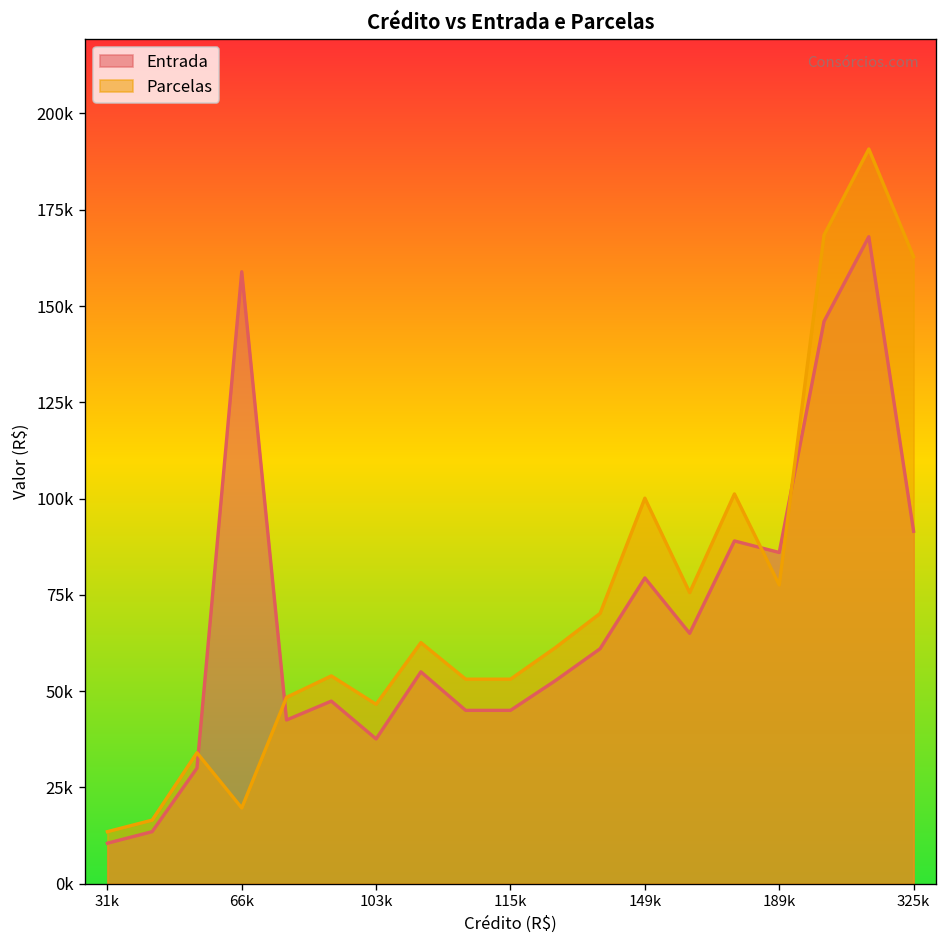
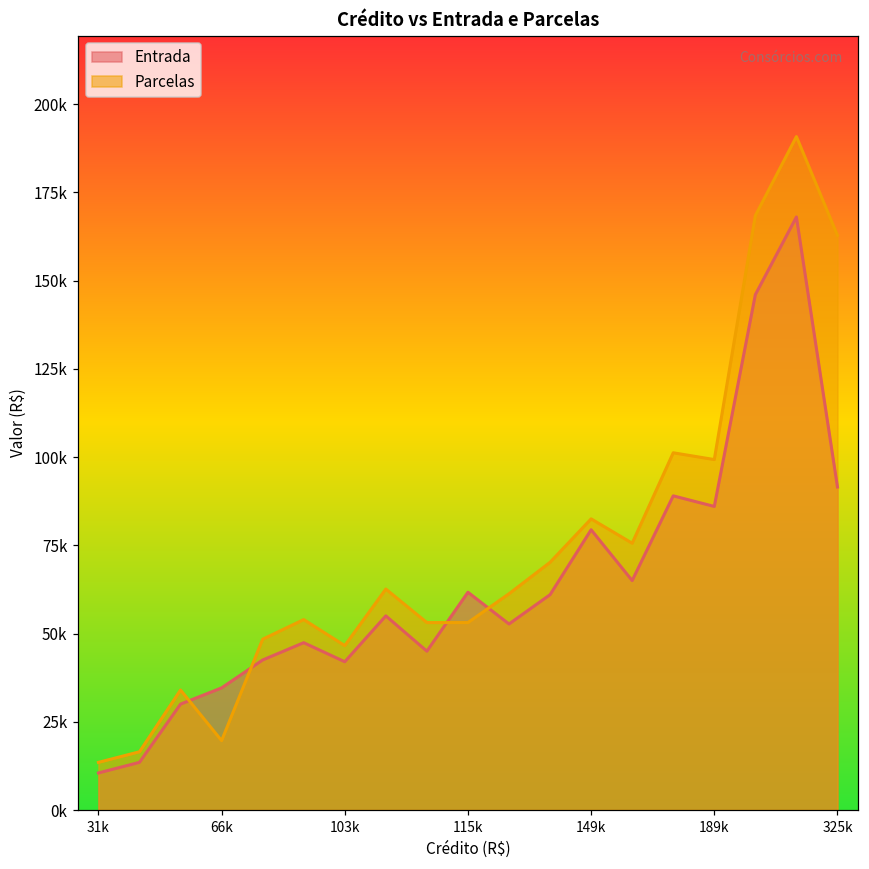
Entrada, 66k: 159000 -> 35000
Entrada, 103k: 38000 -> 42000
Entrada, 115k: 45000 -> 62000
Parcelas, 149k: 100000 -> 82000
Parcelas, 189k: 78000 -> 99000
